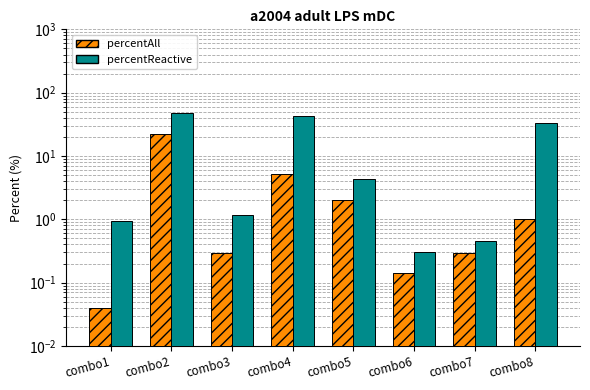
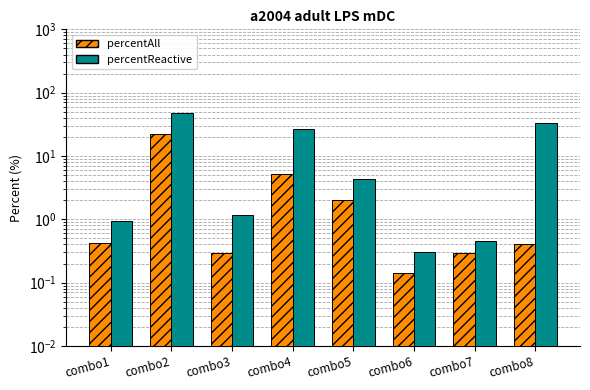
percentAll, combo1: 0.04 -> 0.4
percentReactive, combo4: 40 -> 26
percentAll, combo8: 1.0 -> 0.4
